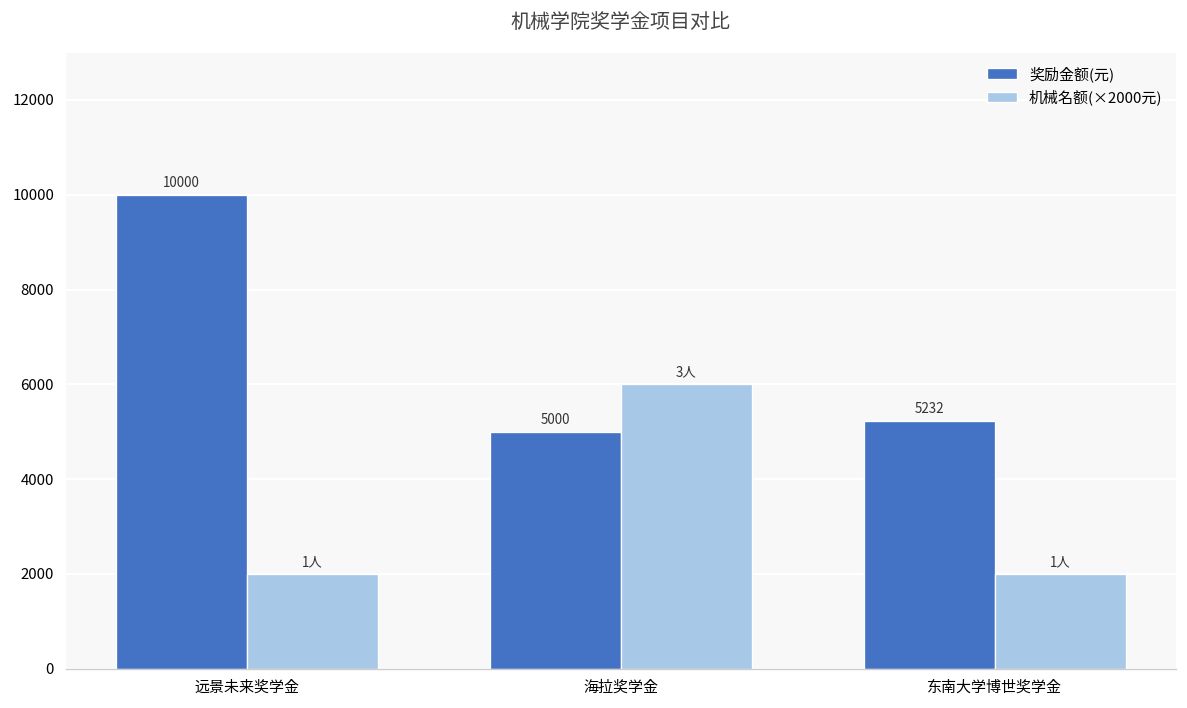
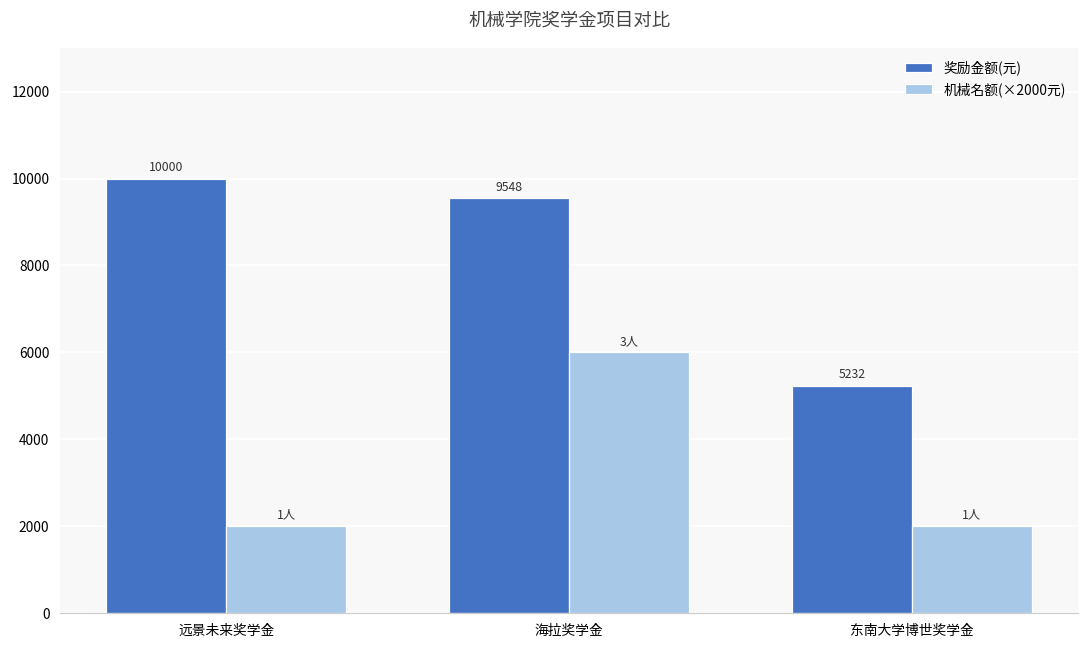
奖励金额(元), 海拉奖学金: 5000 -> 9548
